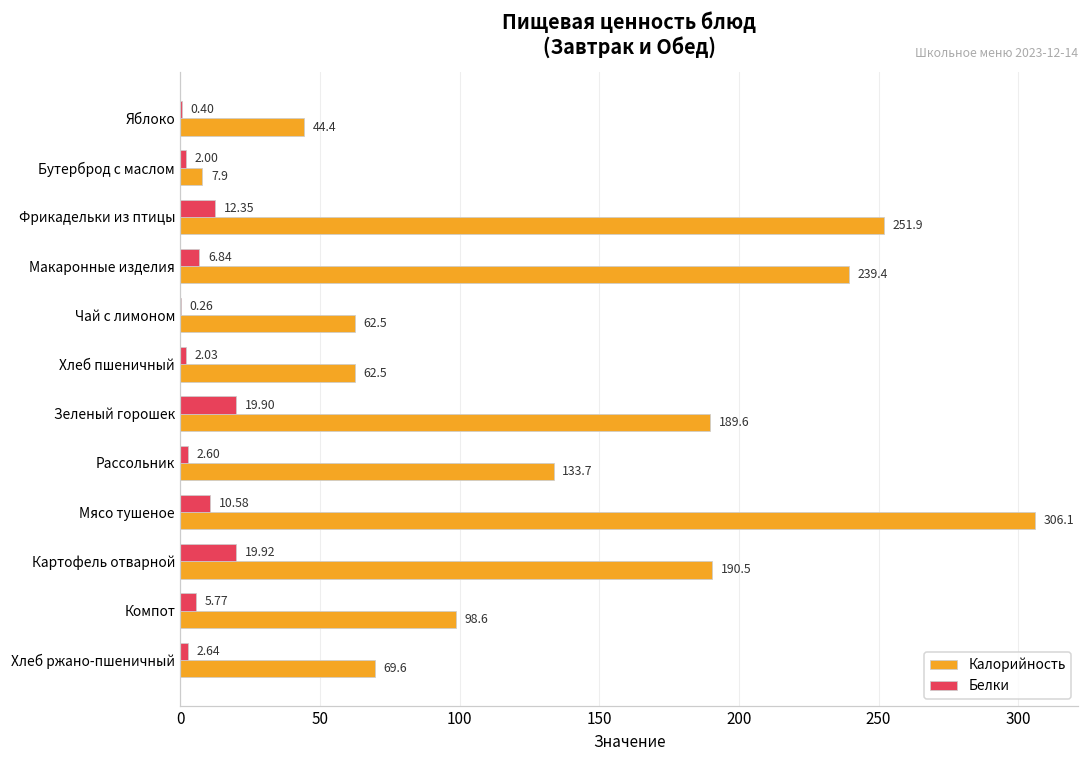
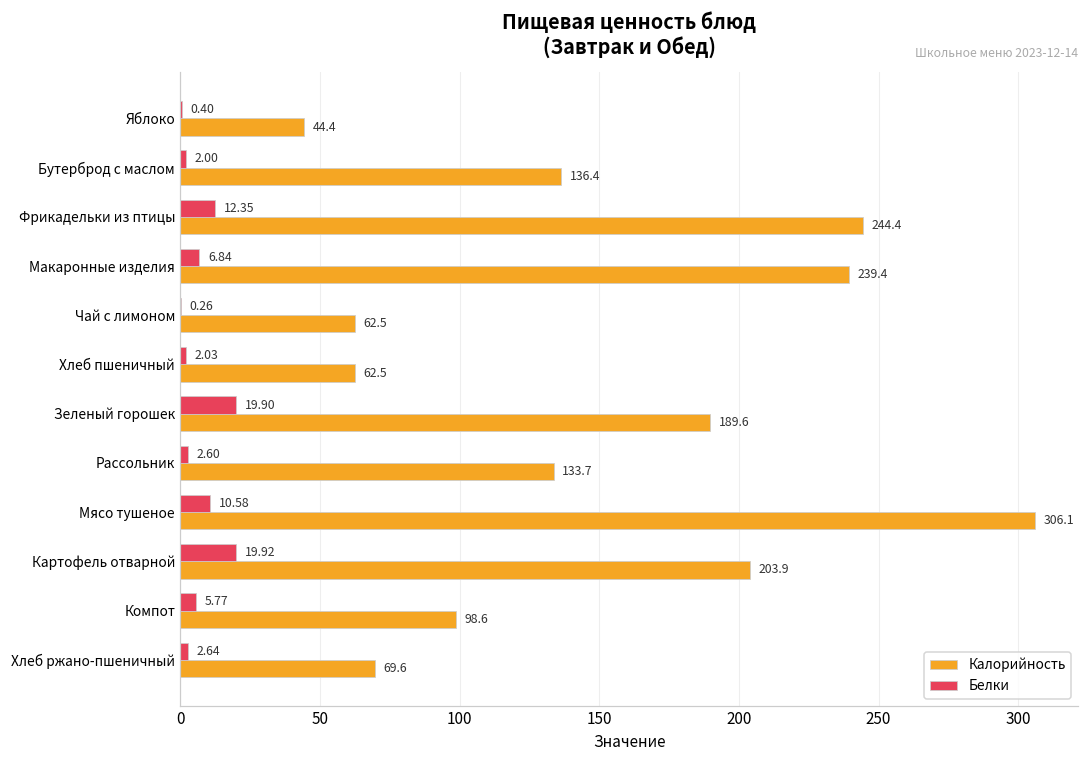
Калорийность, Бутерброд с маслом: 7.9 -> 136.4
Калорийность, Фрикадельки из птицы: 251.9 -> 244.4
Калорийность, Картофель отварной: 190.5 -> 203.9
